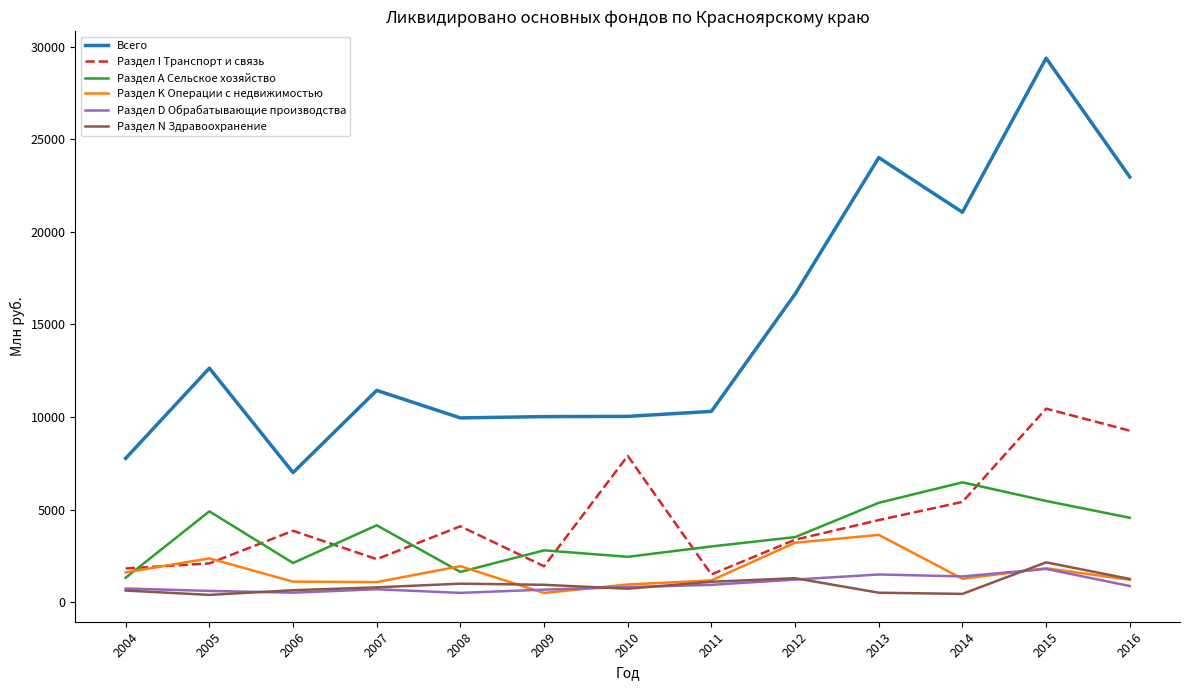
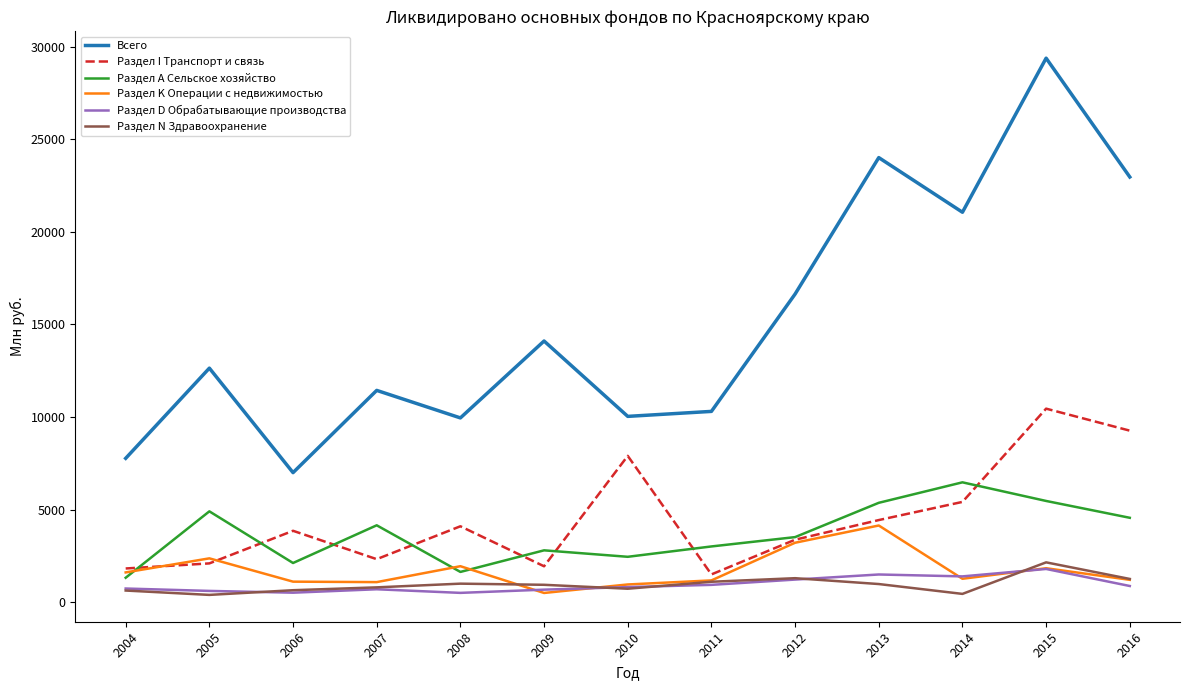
Всего, 2009: 10000 -> 14100
Раздел K Операции с недвижимостью, 2013: 3600 -> 4100
Раздел N Здравоохранение, 2013: 500 -> 1000
